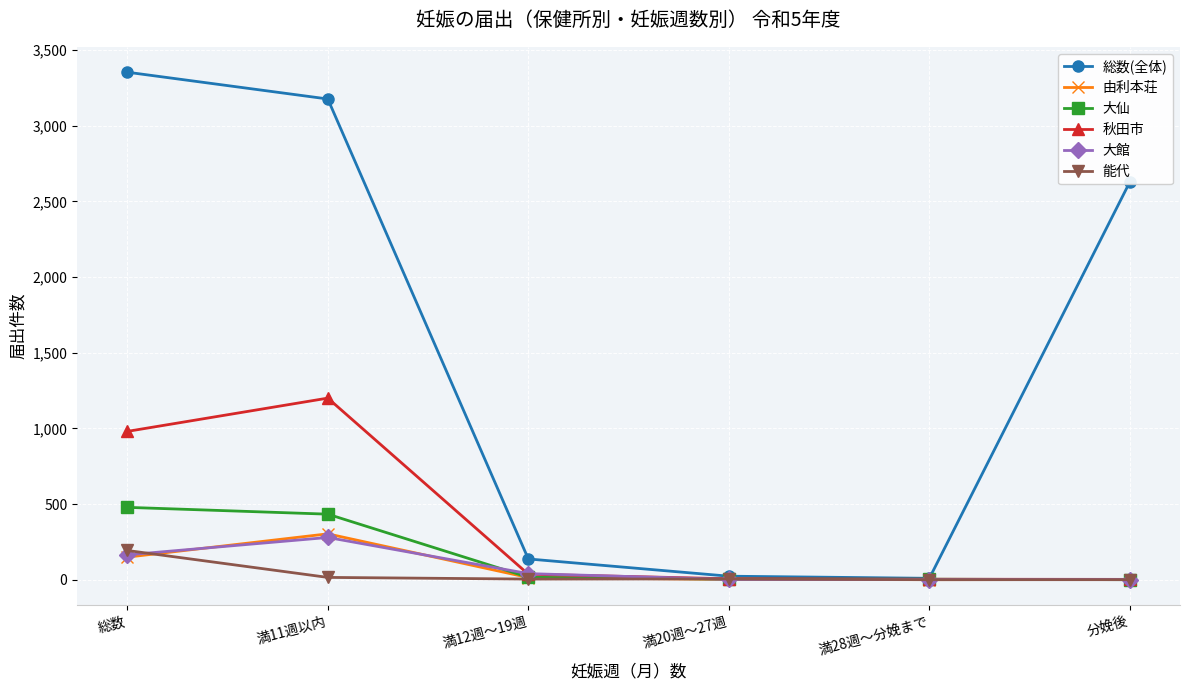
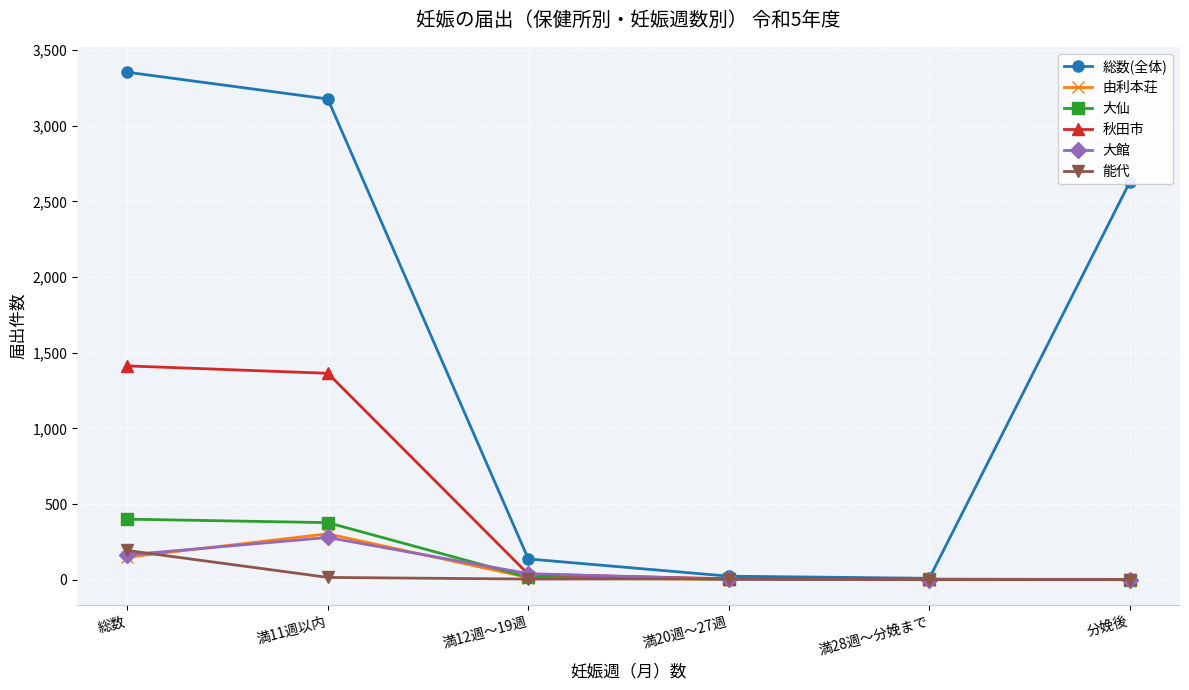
大仙, 総数: 480 -> 400
秋田市, 総数: 980 -> 1,410
大仙, 満11週以内: 430 -> 380
秋田市, 満11週以内: 1,200 -> 1,360
